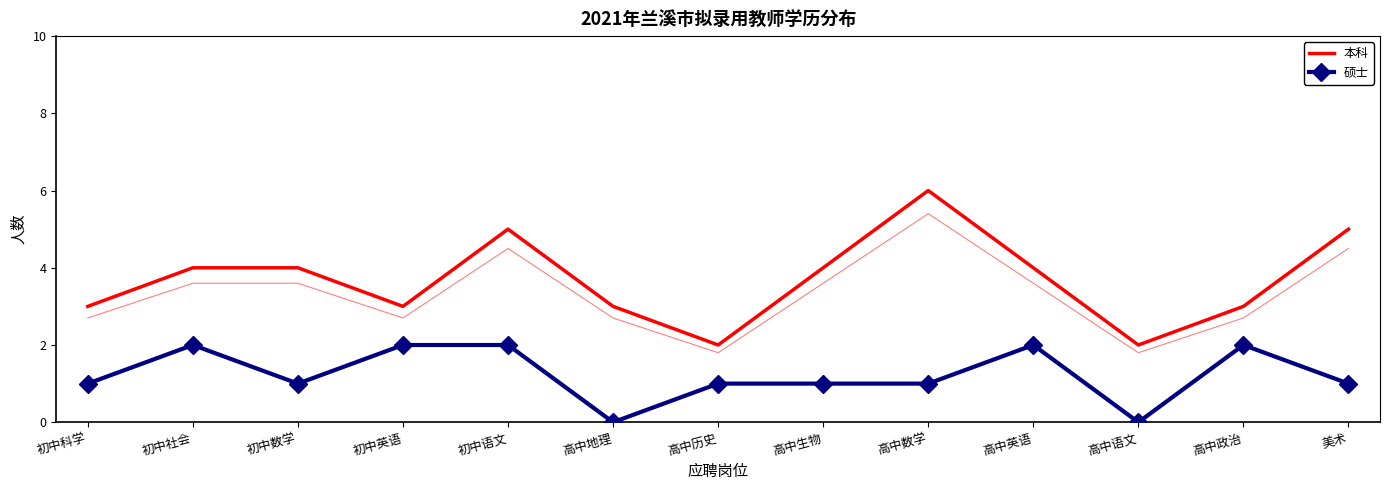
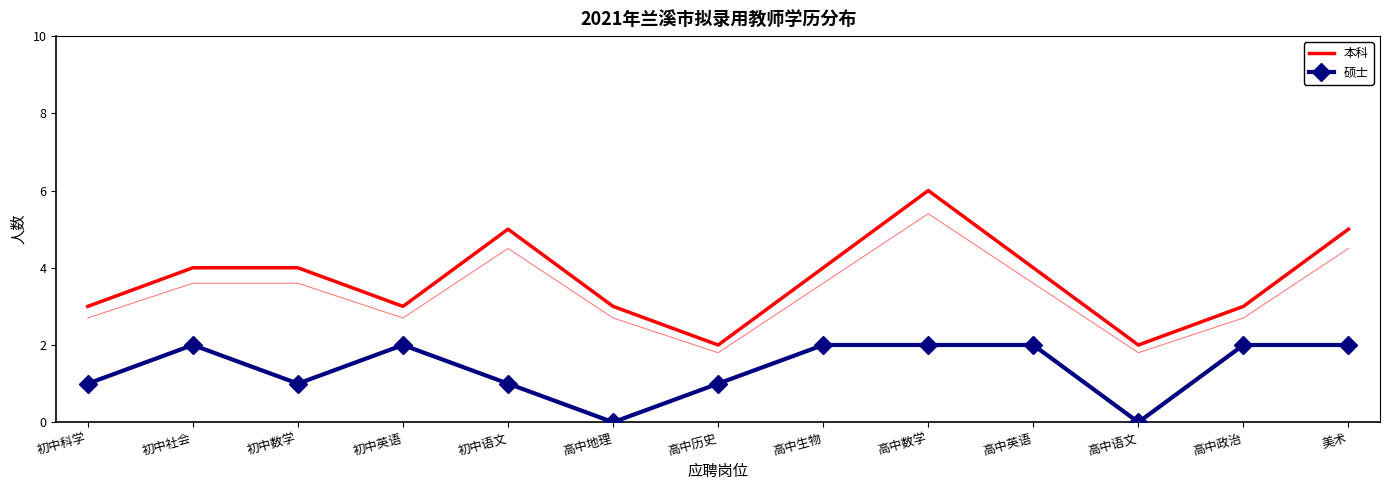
硕士, 初中语文: 2 -> 1
硕士, 高中生物: 1 -> 2
硕士, 高中数学: 1 -> 2
硕士, 美术: 1 -> 2
